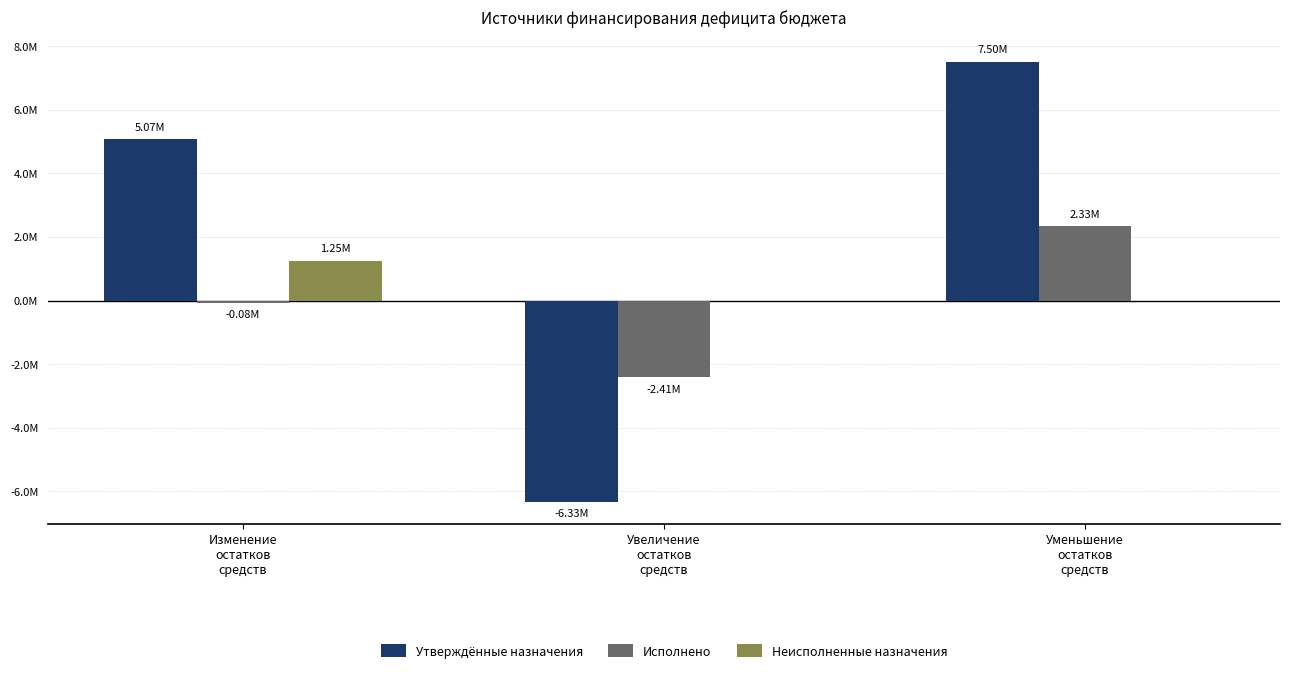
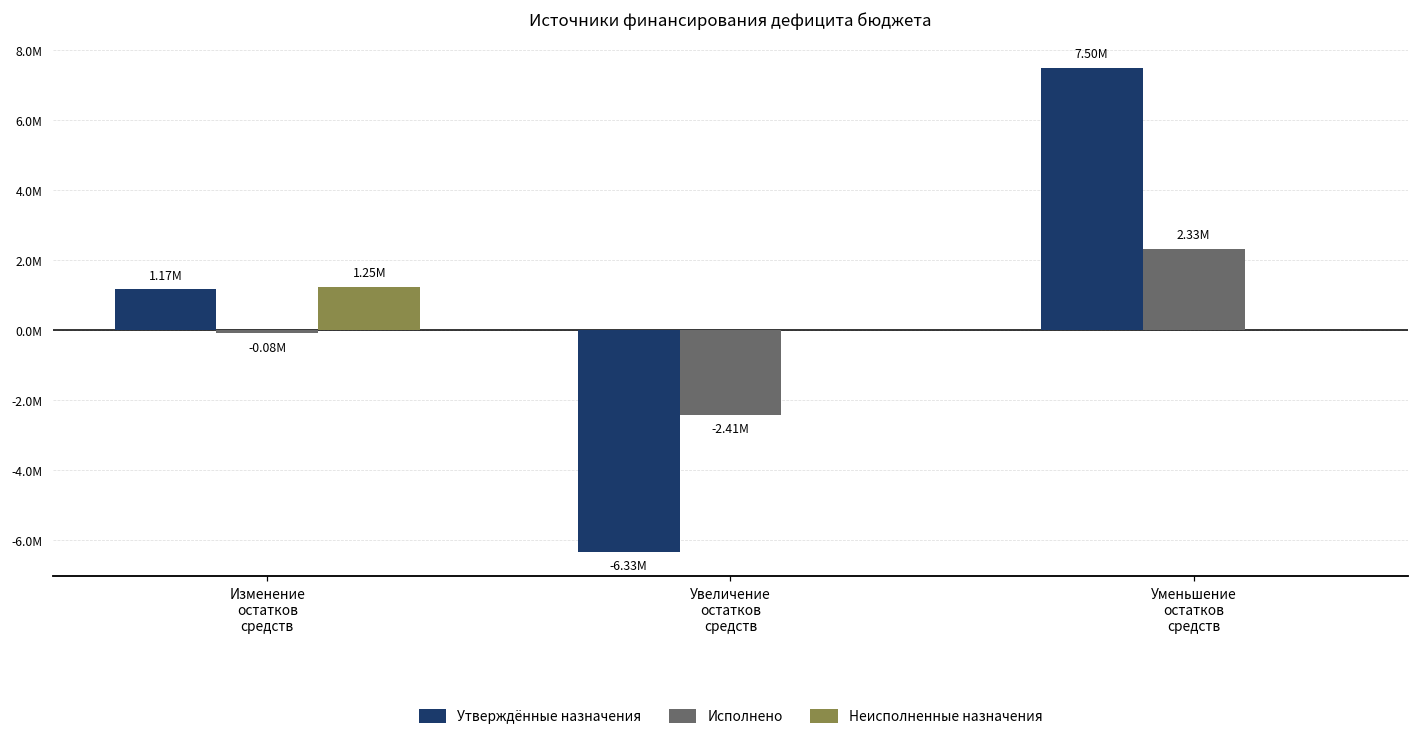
Утверждённые назначения, Изменение остатков средств: 5.07M -> 1.17M
